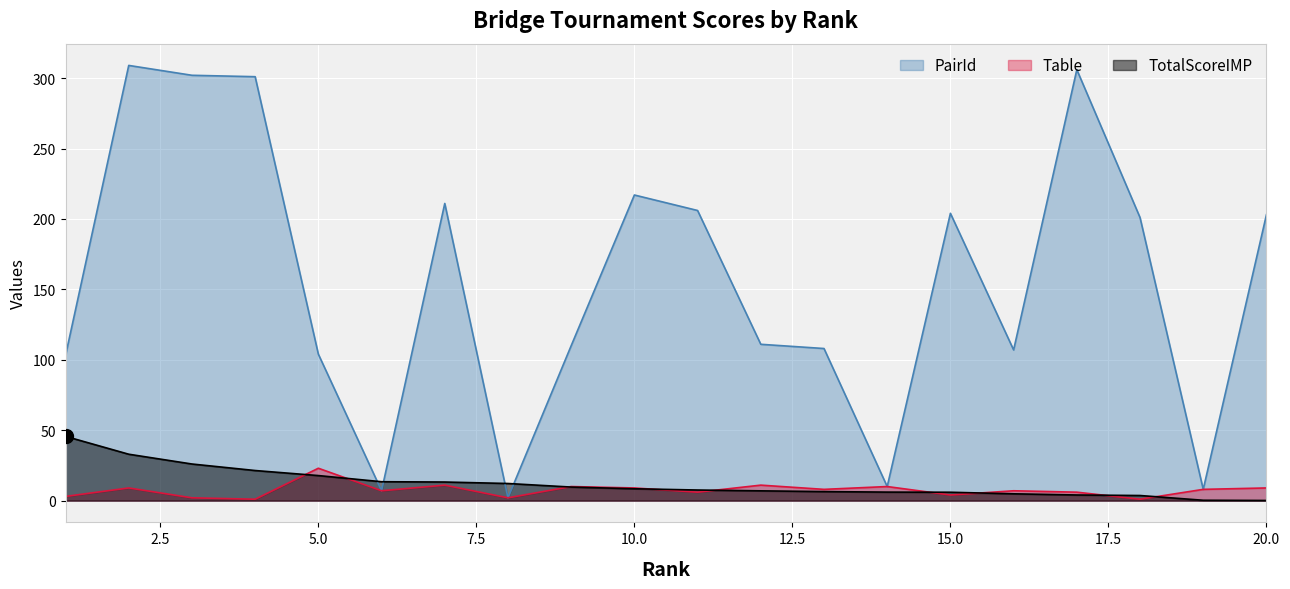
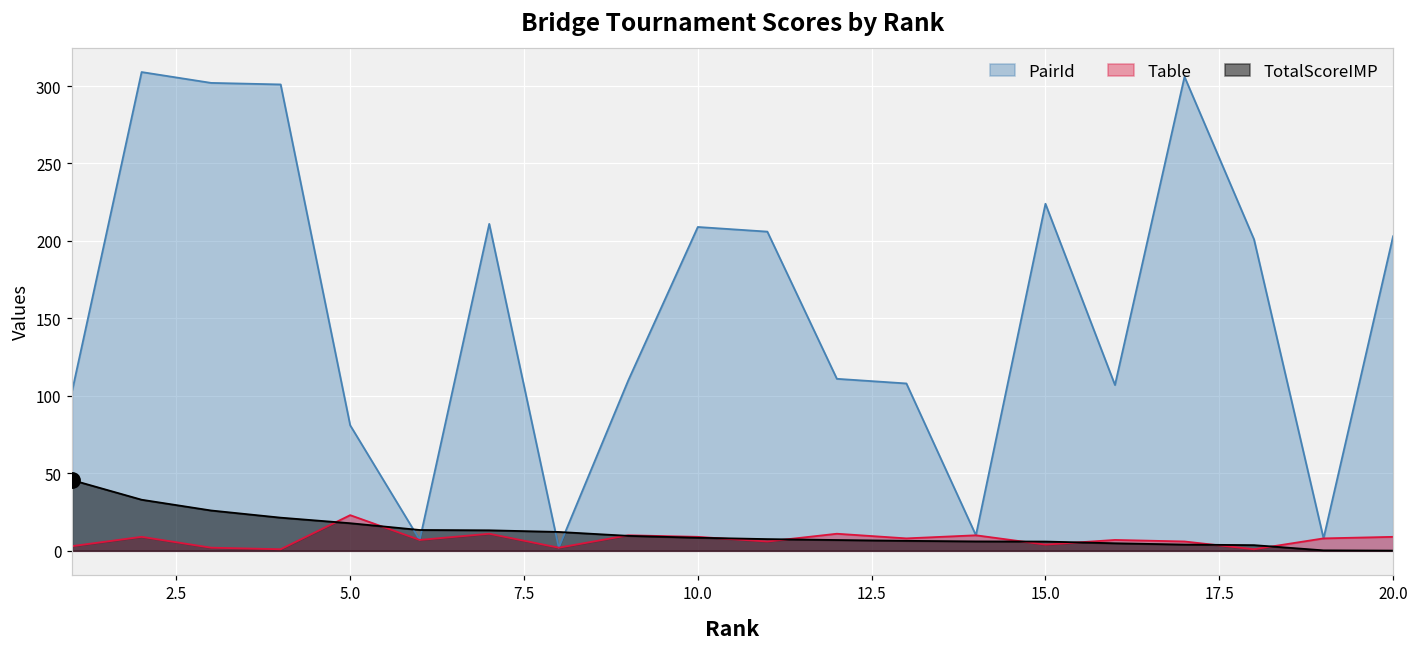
PairId, 5.0: 104 -> 81
PairId, 10.0: 217 -> 209
PairId, 15.0: 204 -> 224
